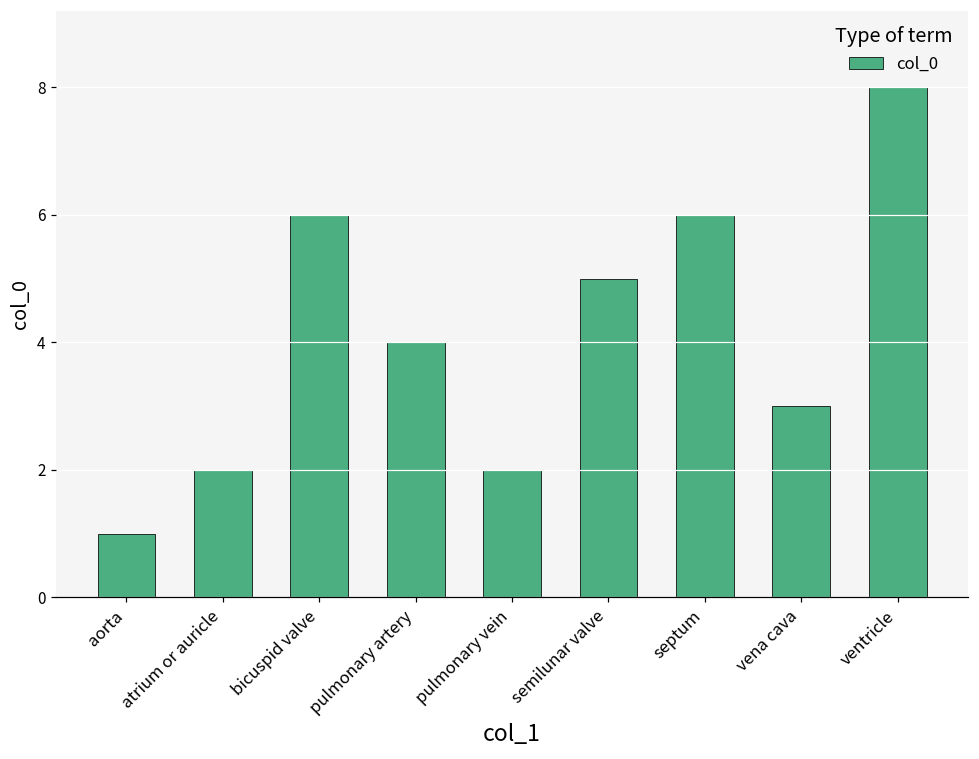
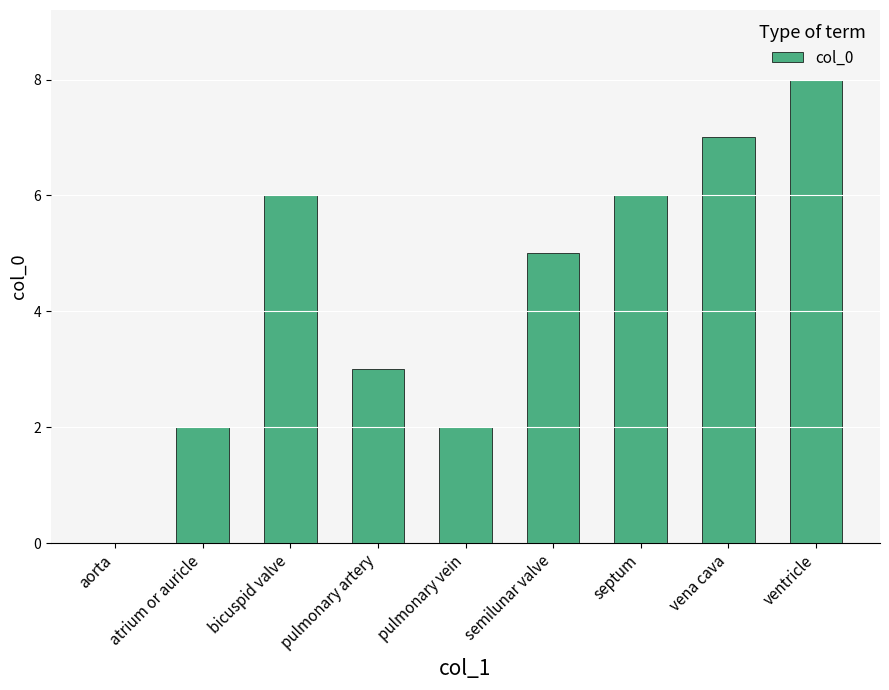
aorta: 1 -> 0
pulmonary artery: 4 -> 3
vena cava: 3 -> 7
